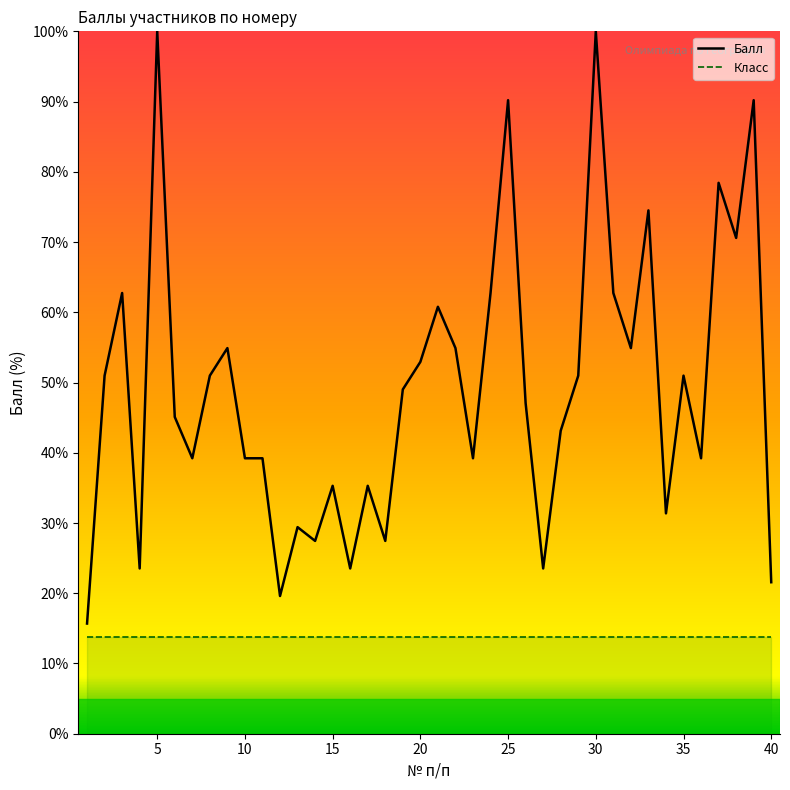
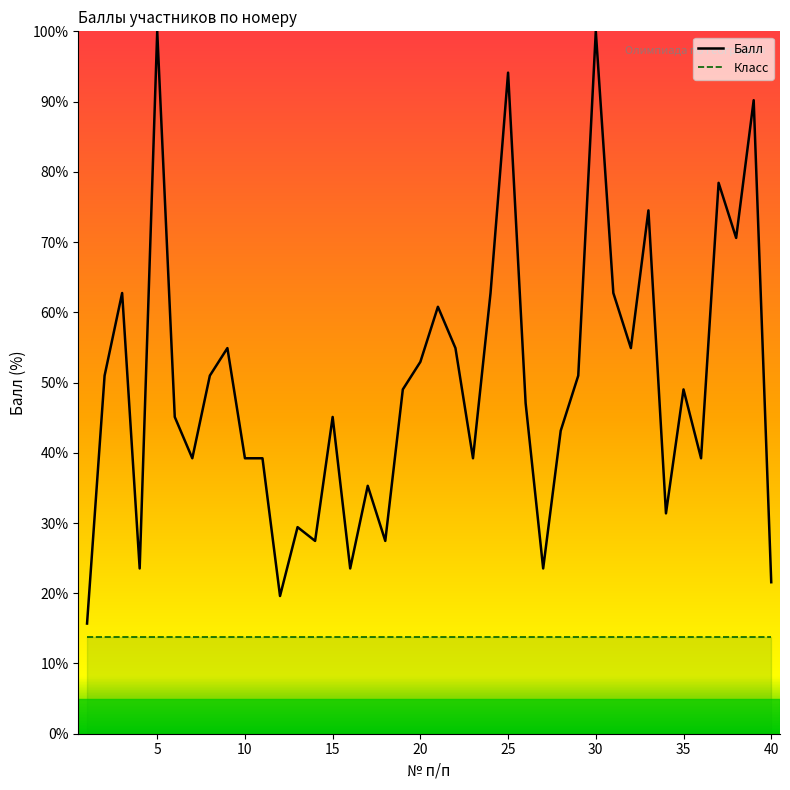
Балл, 15: 35% -> 45%
Балл, 25: 90% -> 94%
Балл, 35: 51% -> 49%
